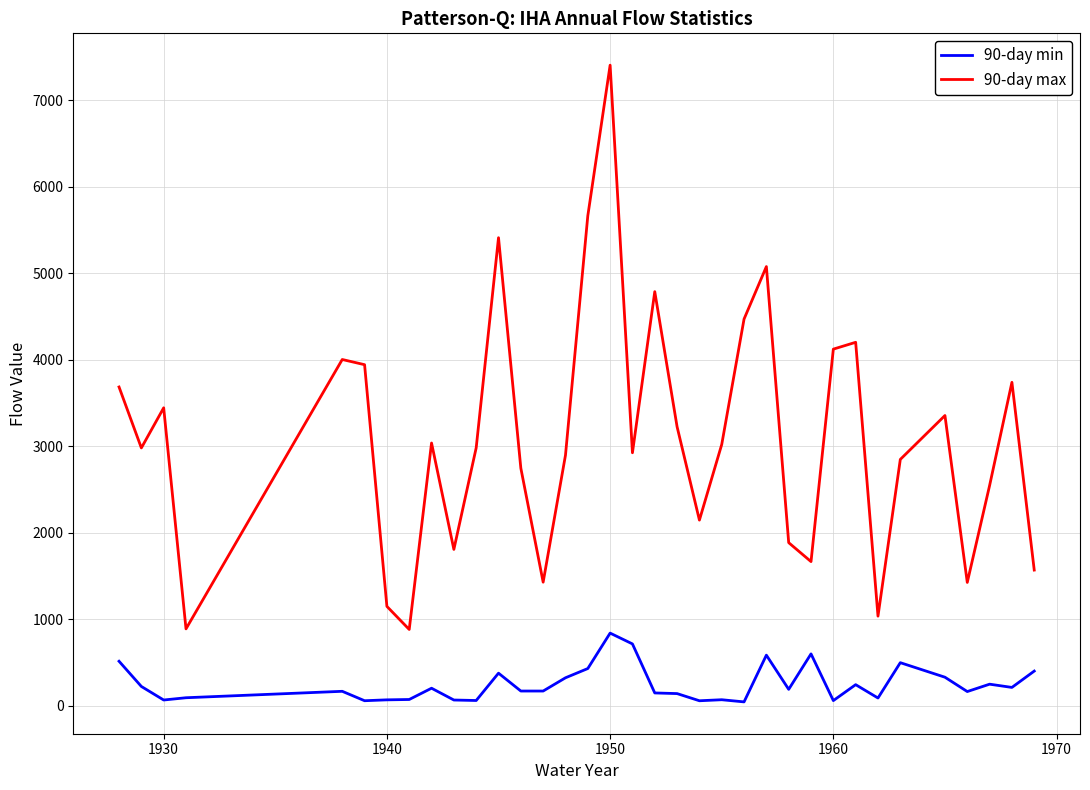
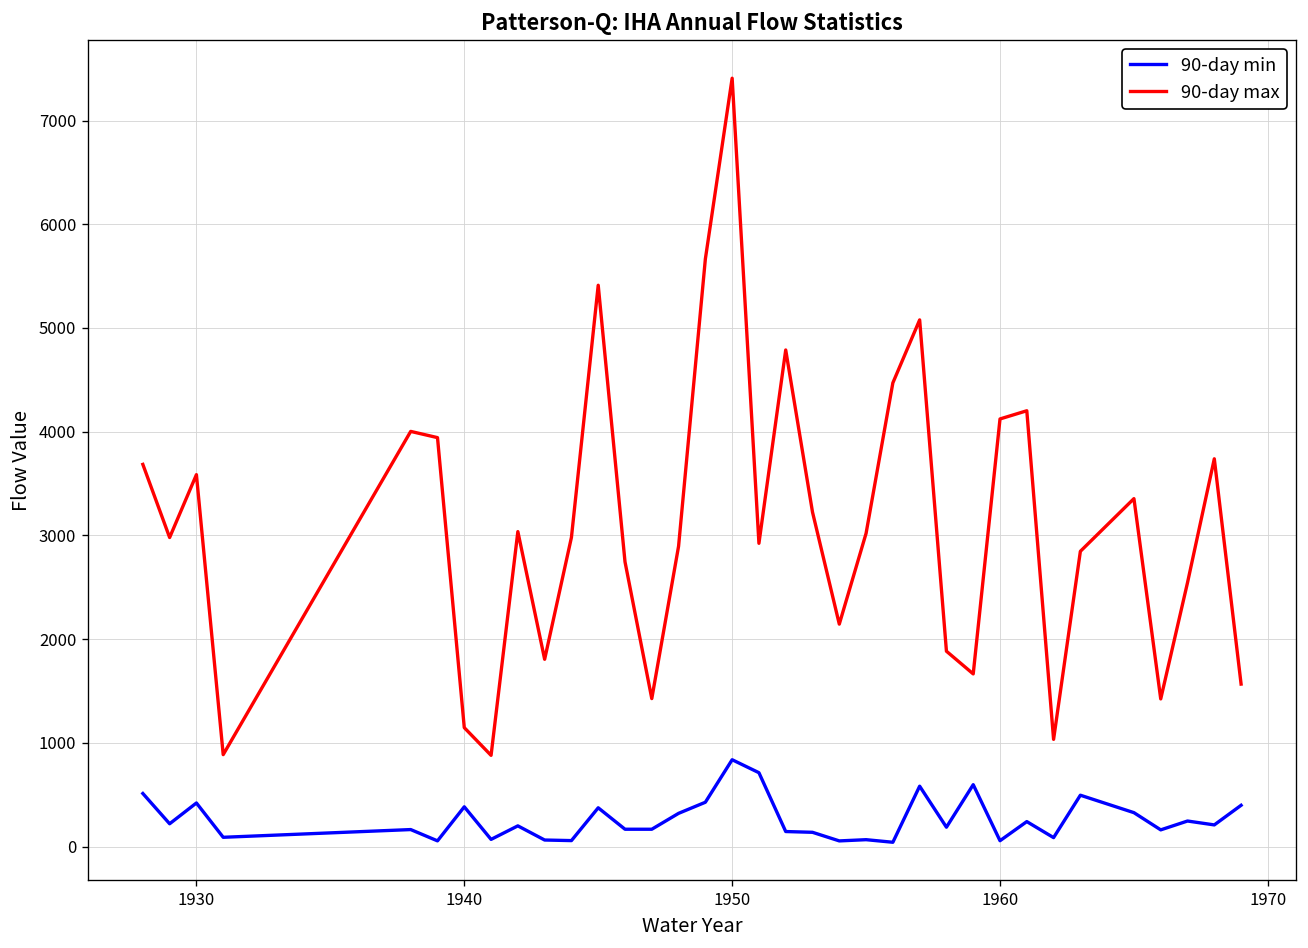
90-day min, 1930: 100 -> 400
90-day max, 1930: 3400 -> 3600
90-day min, 1940: 100 -> 400
